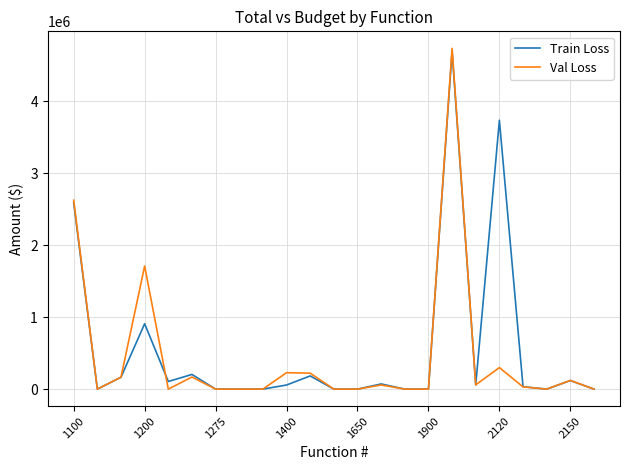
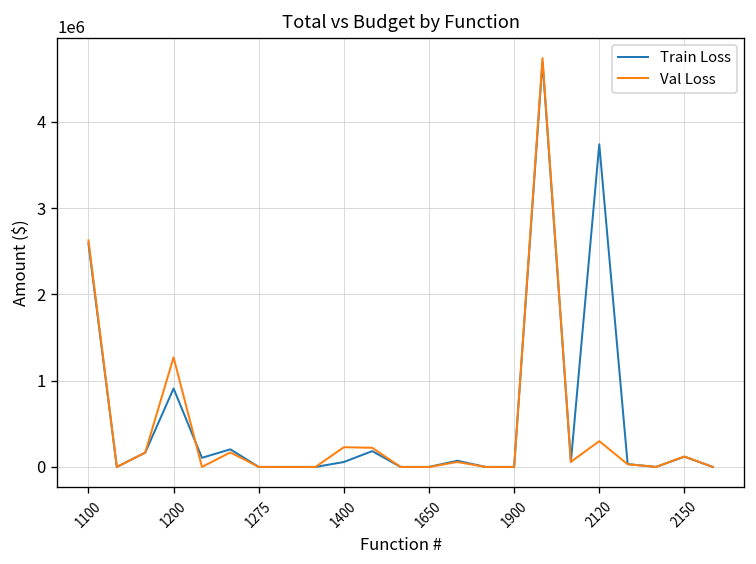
Val Loss, 1200: 1700000 -> 1300000
